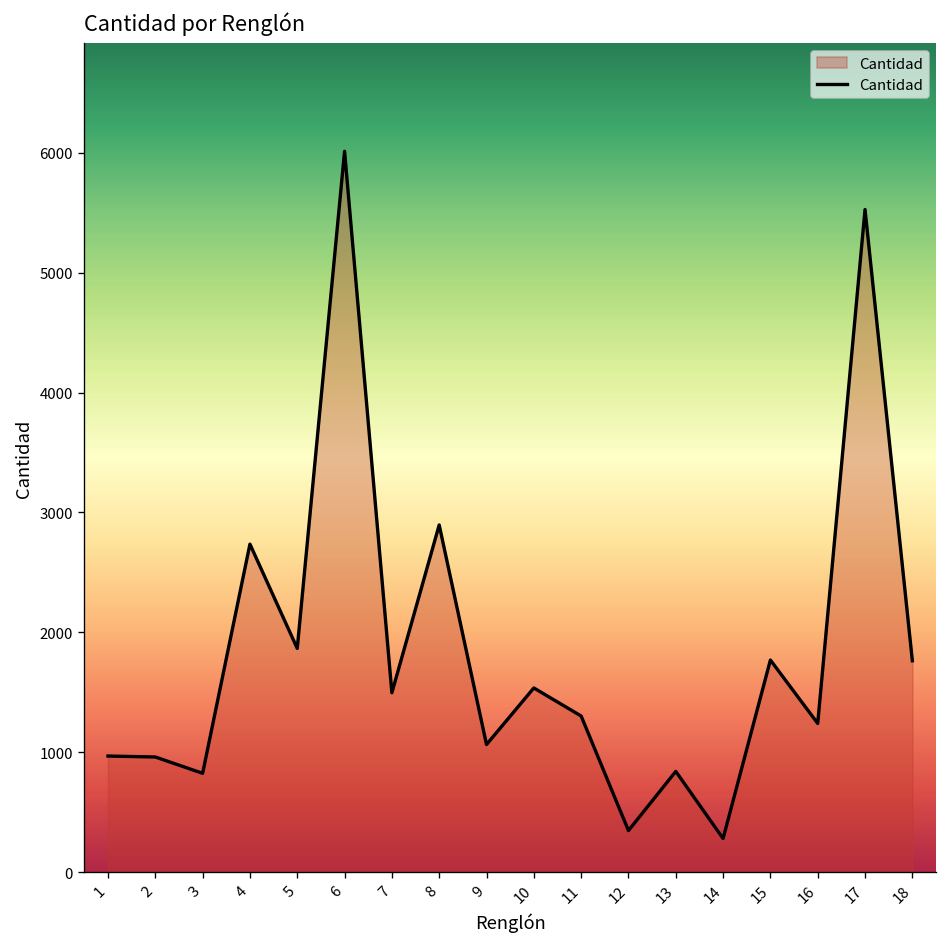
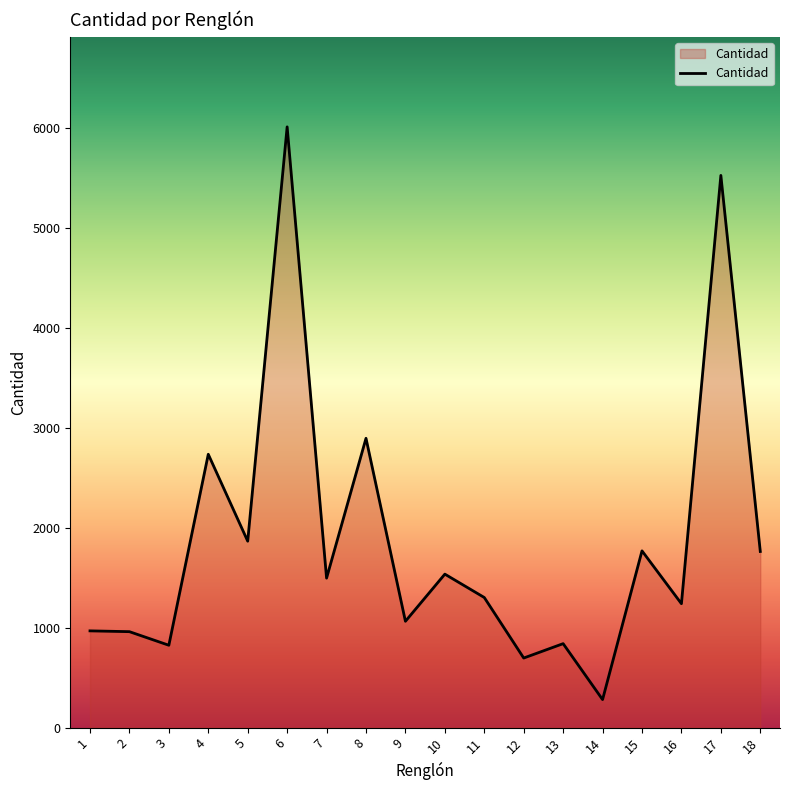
12: 300 -> 700
